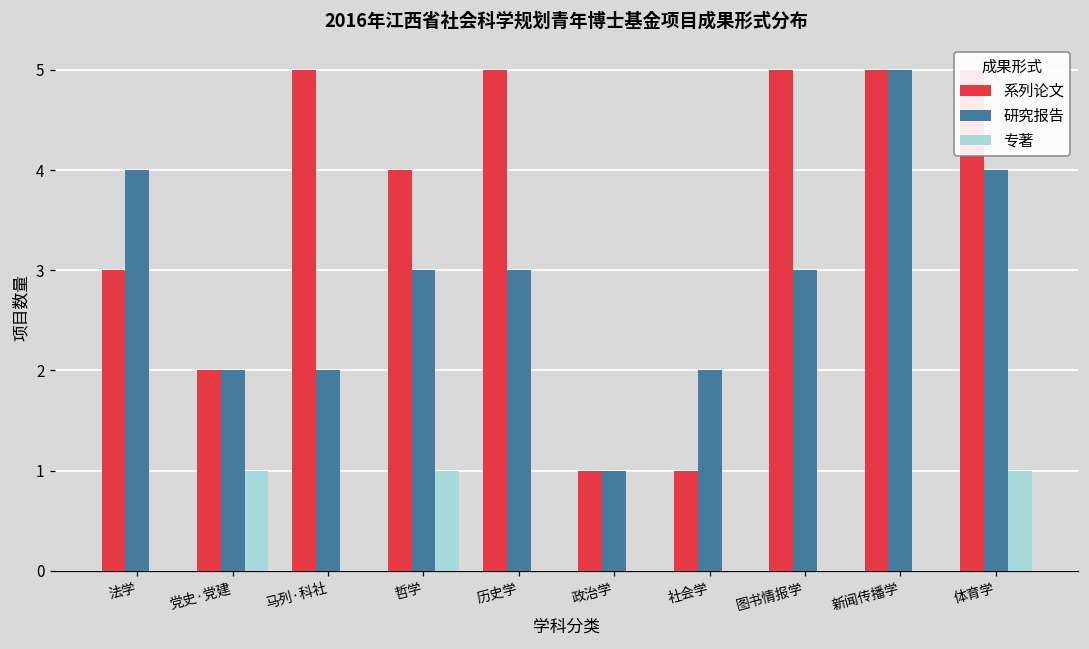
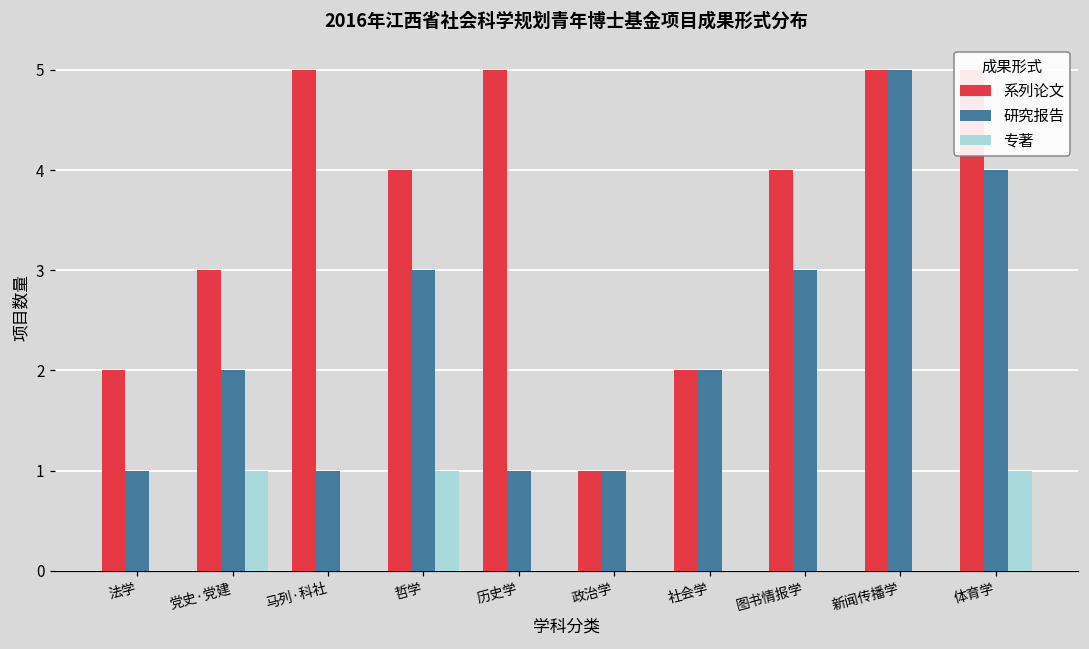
系列论文, 法学: 3 -> 2
研究报告, 法学: 4 -> 1
系列论文, 党史·党建: 2 -> 3
研究报告, 马列·科社: 2 -> 1
研究报告, 历史学: 3 -> 1
系列论文, 社会学: 1 -> 2
系列论文, 图书情报学: 5 -> 4
